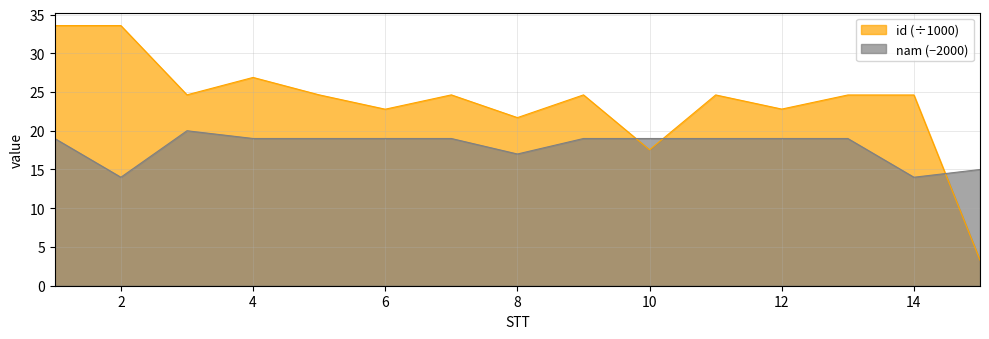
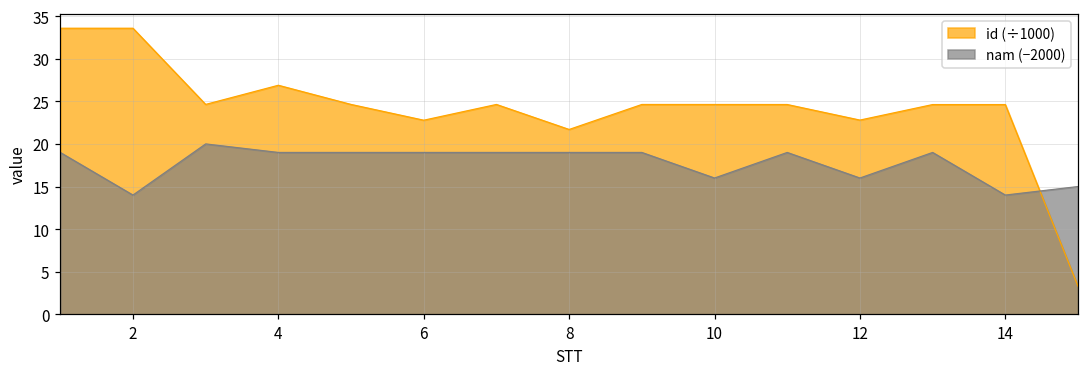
nam (−2000), 8: 17 -> 19
id (÷1000), 10: 18 -> 25
nam (−2000), 10: 19 -> 16
nam (−2000), 12: 19 -> 16
